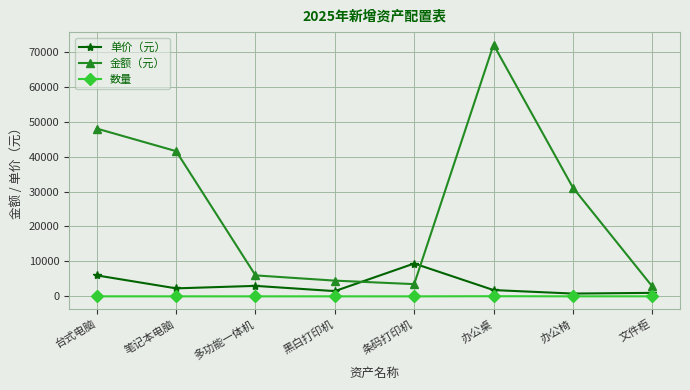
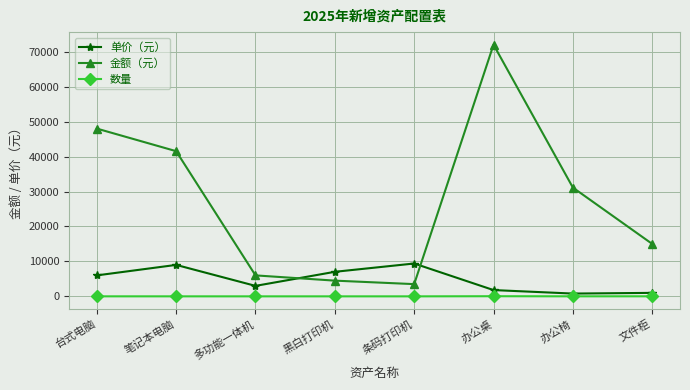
单价（元）, 笔记本电脑: 2000 -> 9000
单价（元）, 黑白打印机: 2000 -> 7000
金额（元）, 文件柜: 3000 -> 15000
